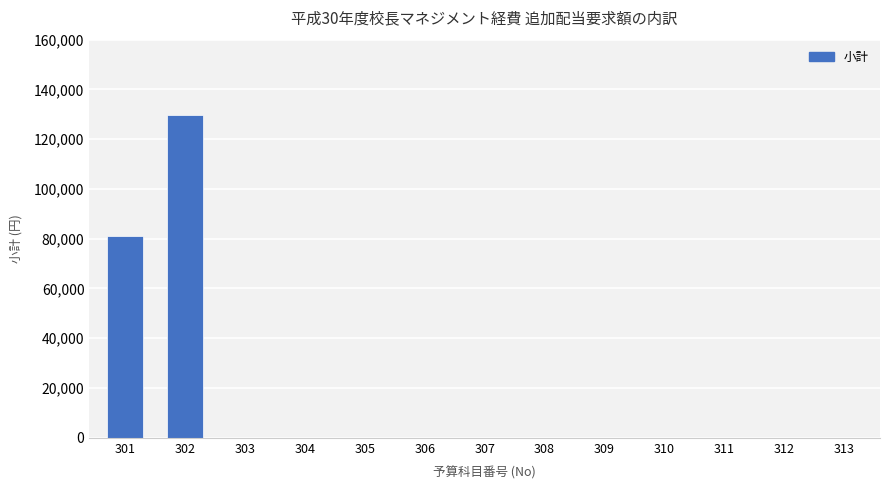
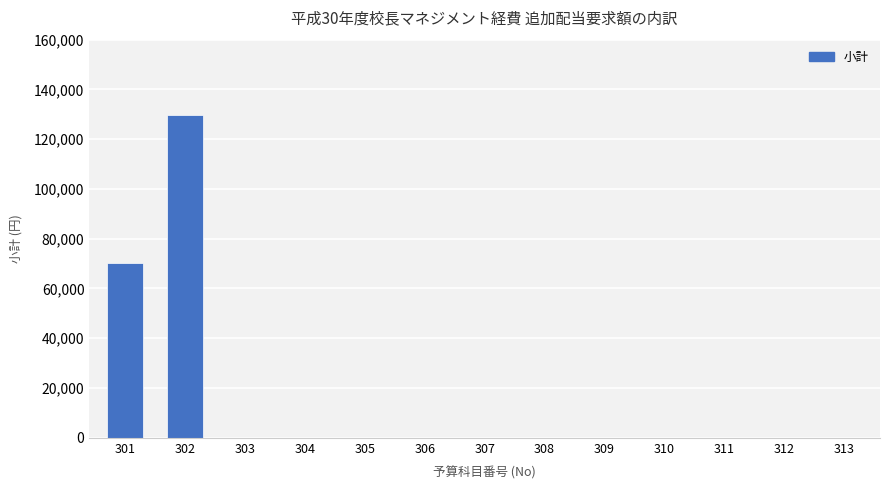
301: 81,000 -> 70,000
